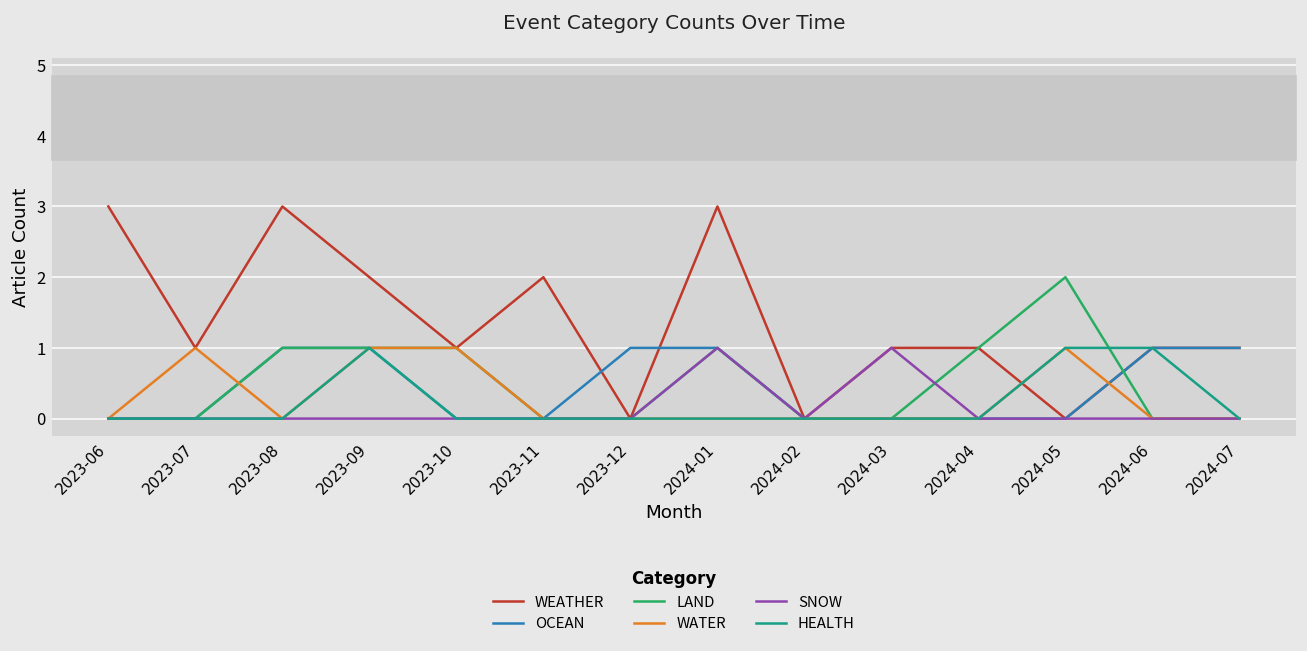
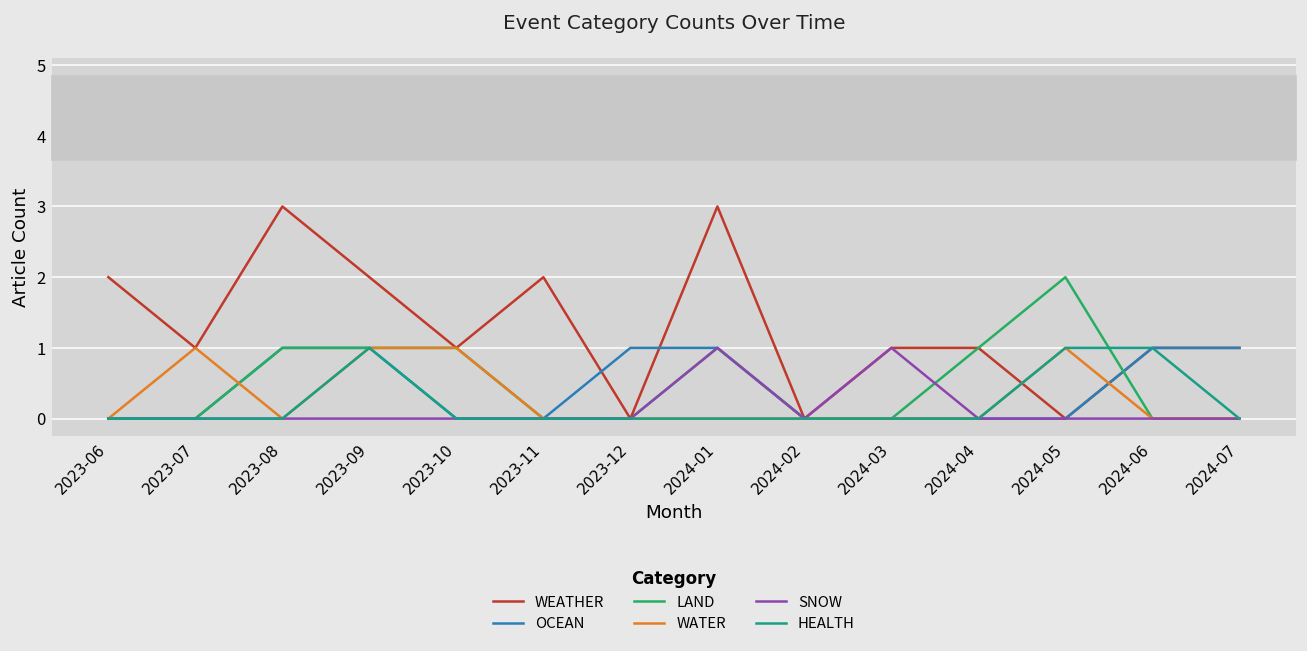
WEATHER, 2023-06: 3 -> 2
